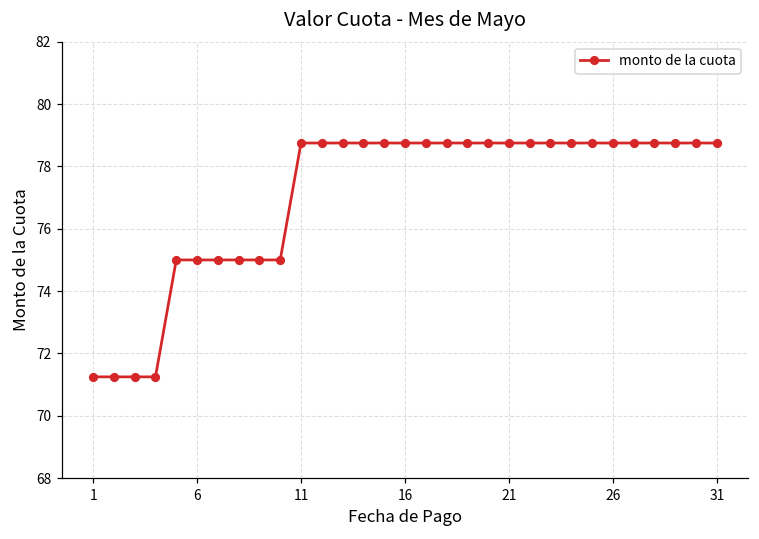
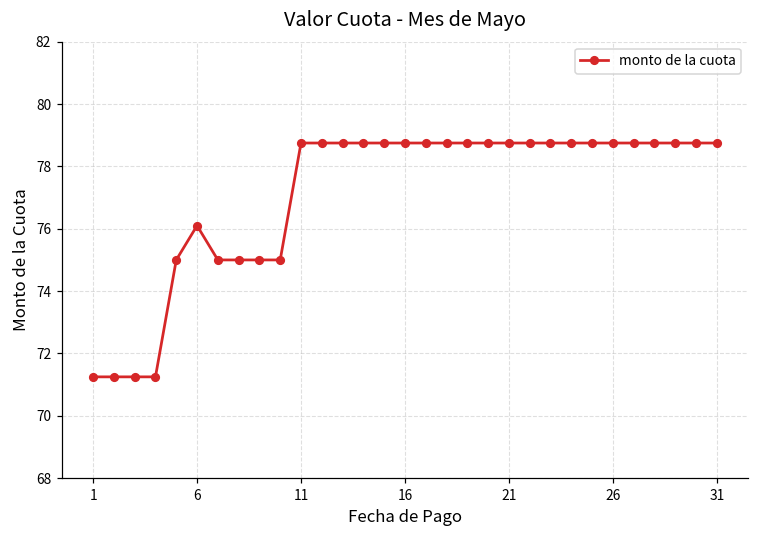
6: 75.0 -> 76.1
